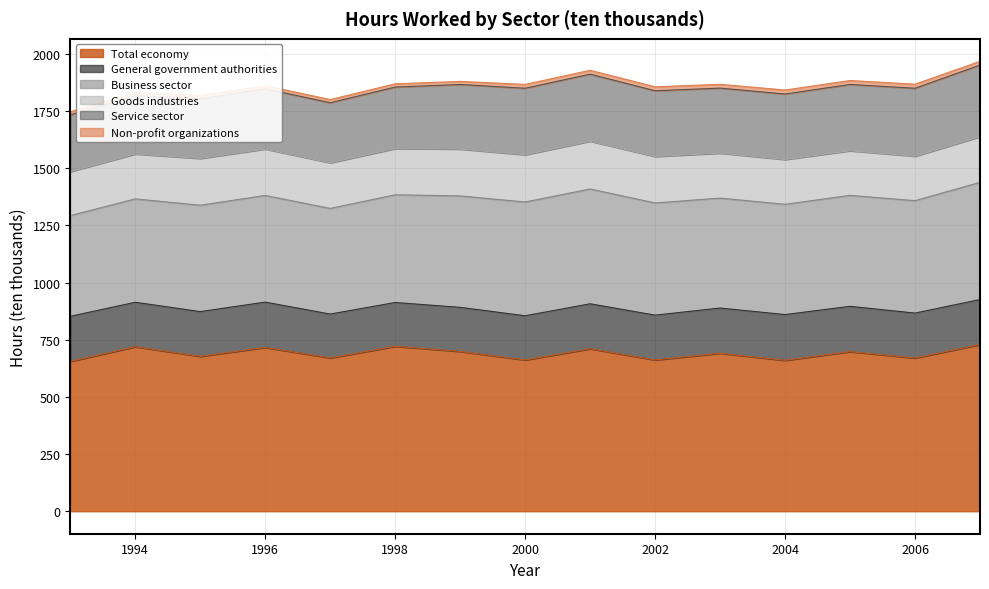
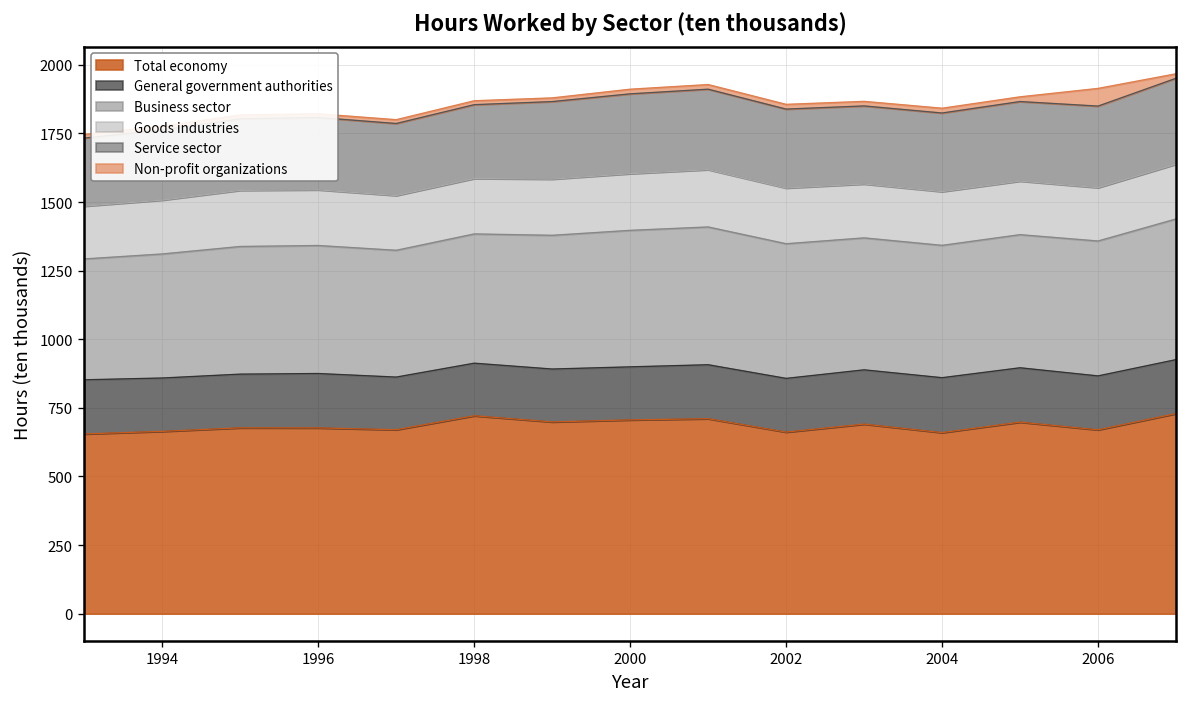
Total economy, 1994: 720 -> 660
Total economy, 1996: 720 -> 680
Total economy, 2000: 660 -> 710
Non-profit organizations, 2006: 20 -> 60
